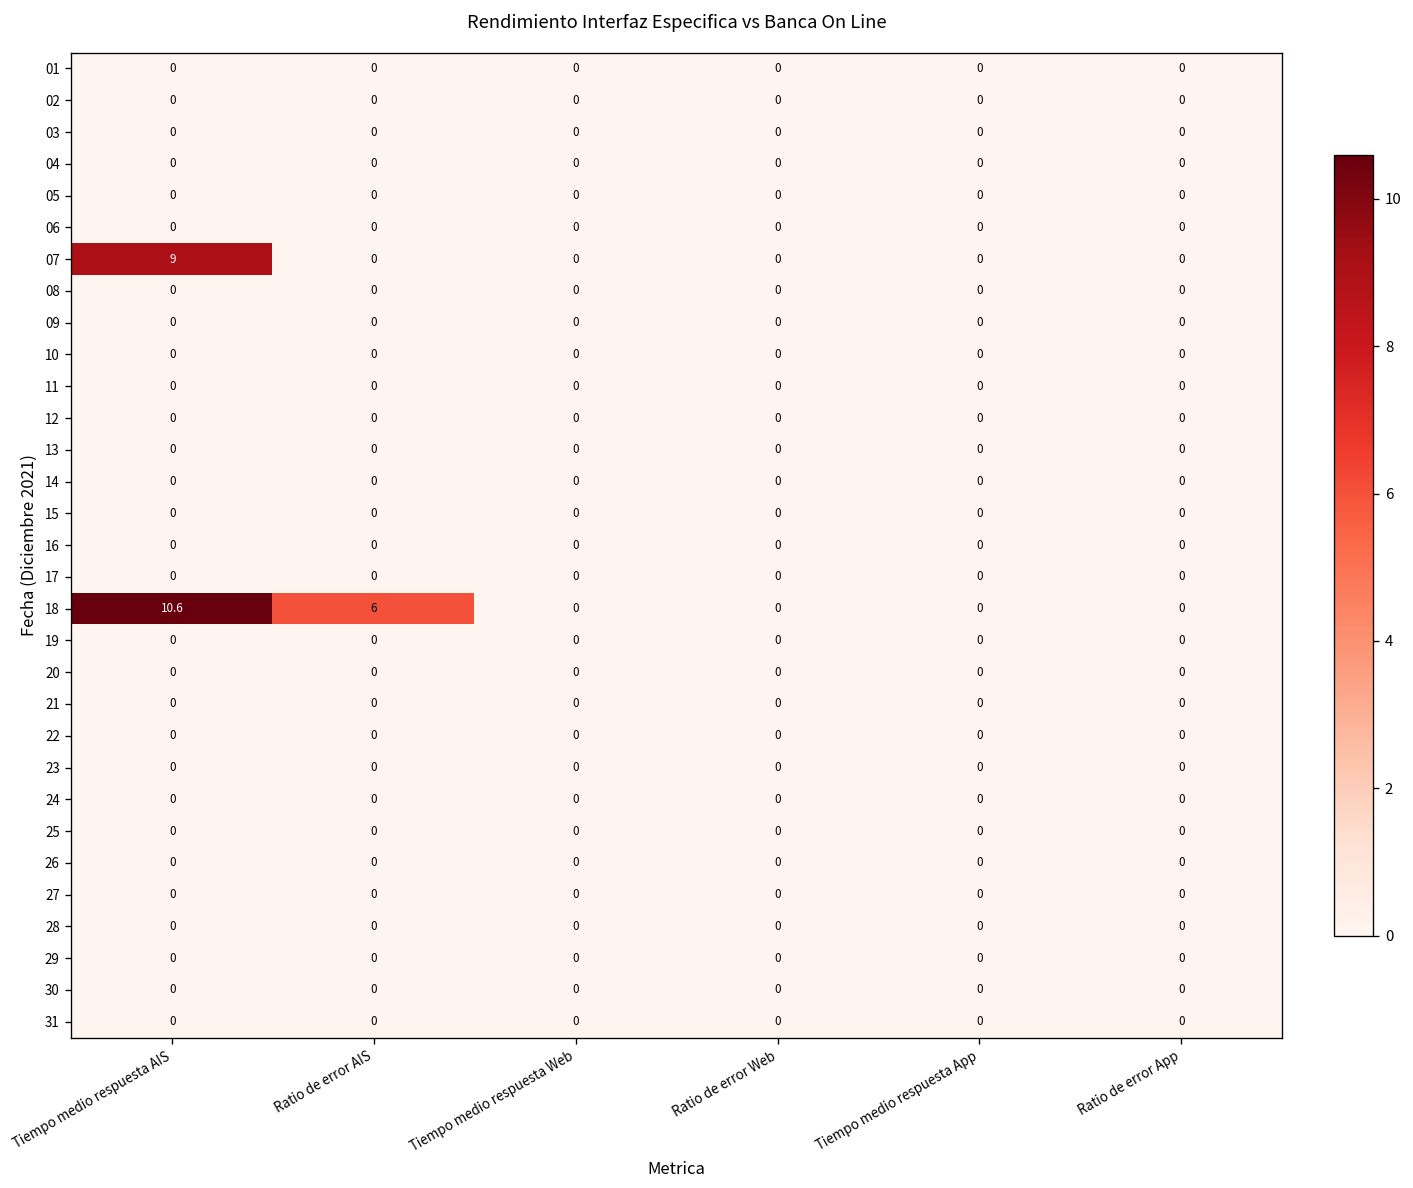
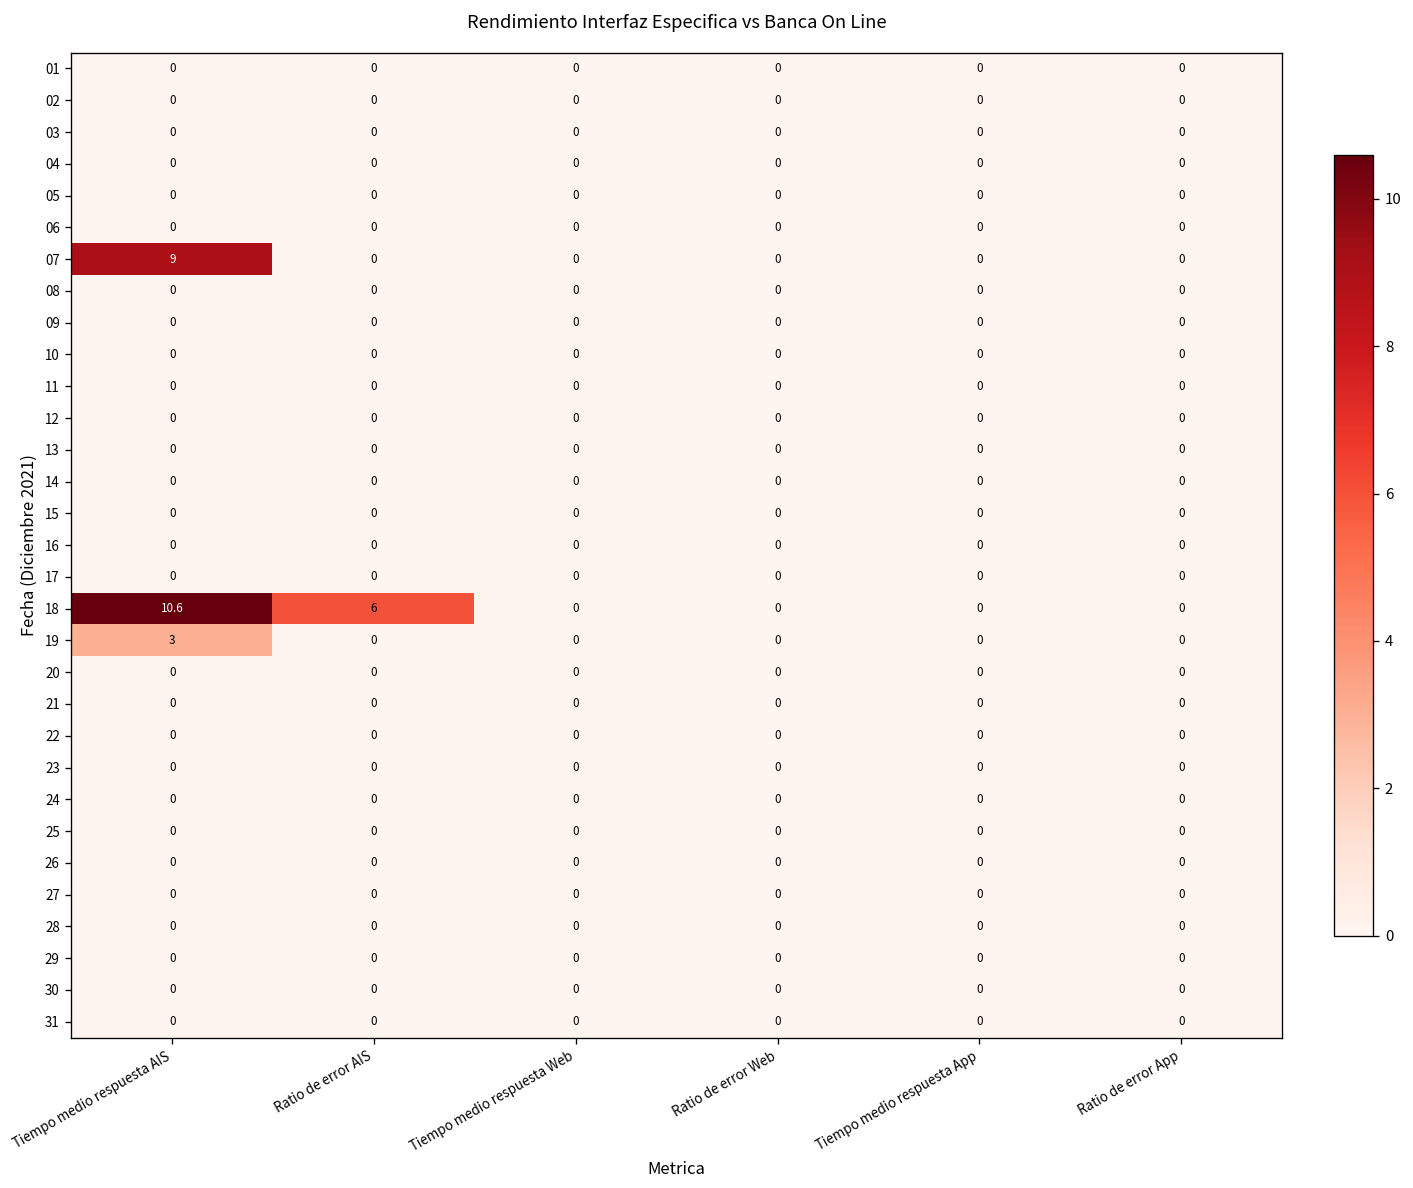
19, Tiempo medio respuesta AIS: 0 -> 3
